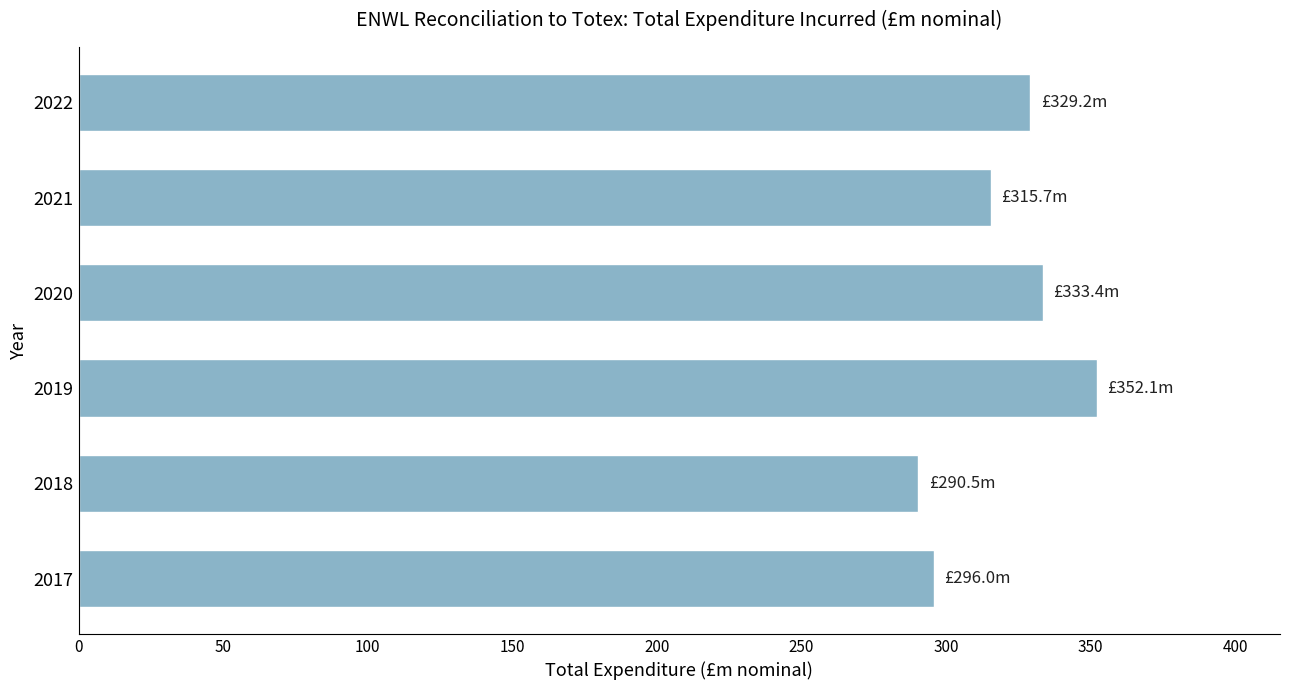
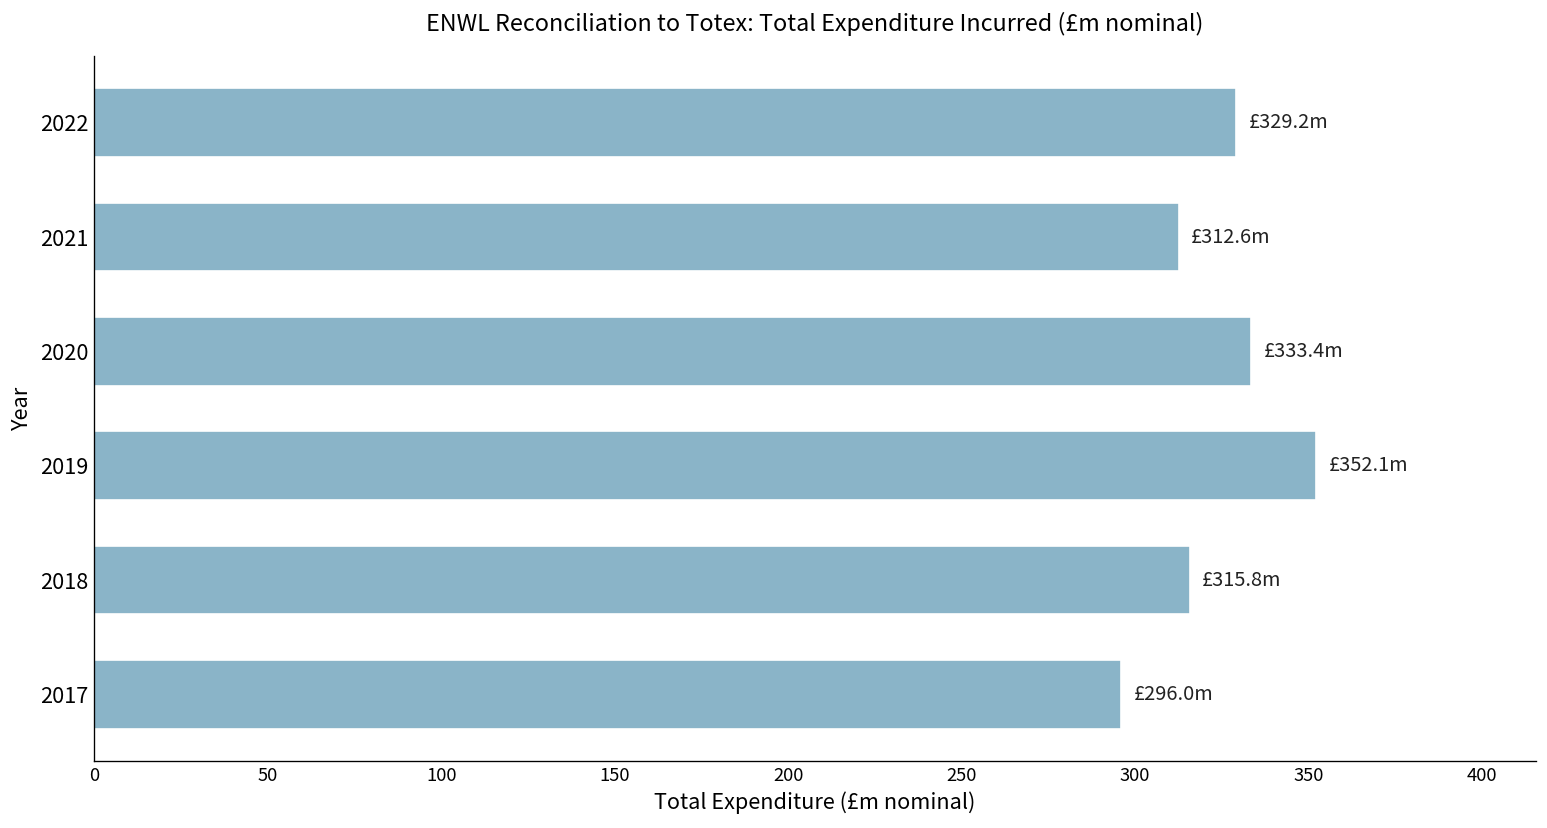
2021: £315.7m -> £312.6m
2018: £290.5m -> £315.8m
